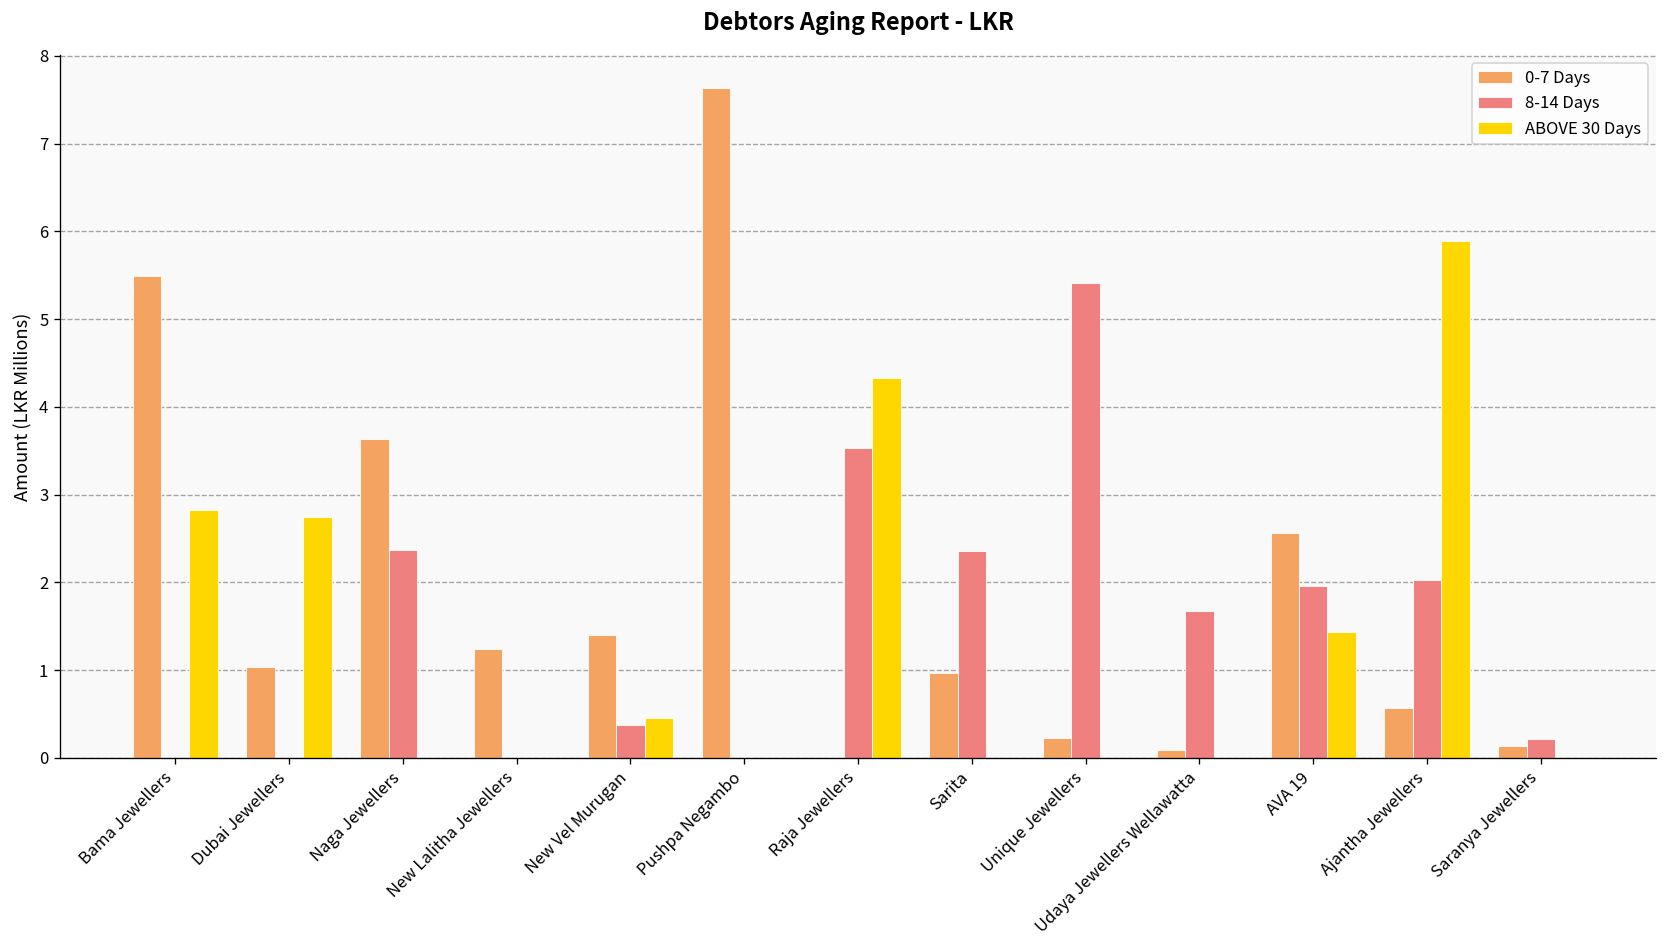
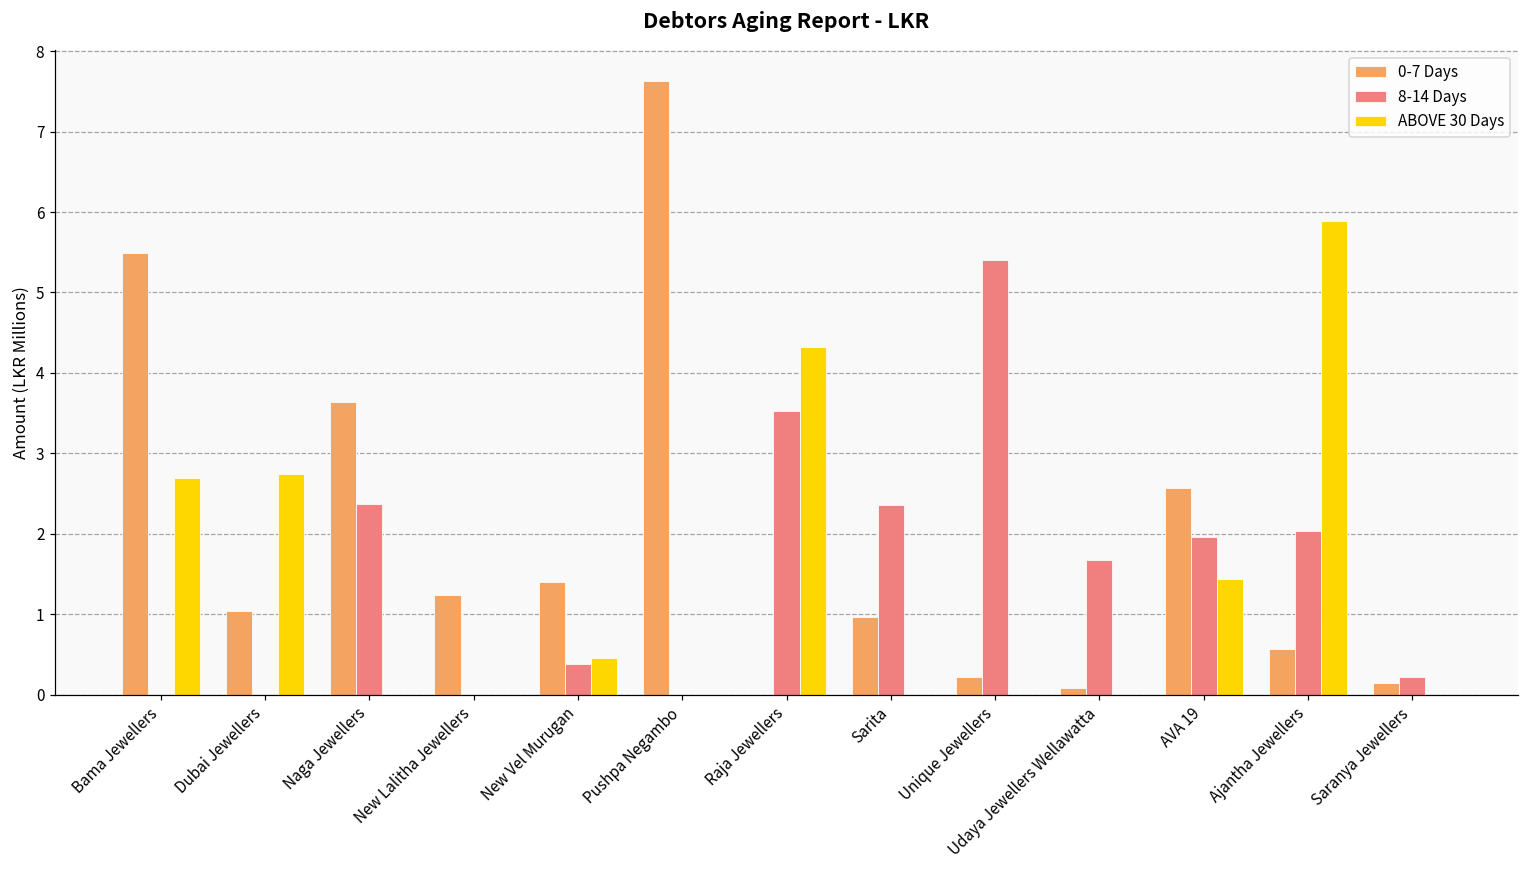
ABOVE 30 Days, Bama Jewellers: 2.8 -> 2.7
